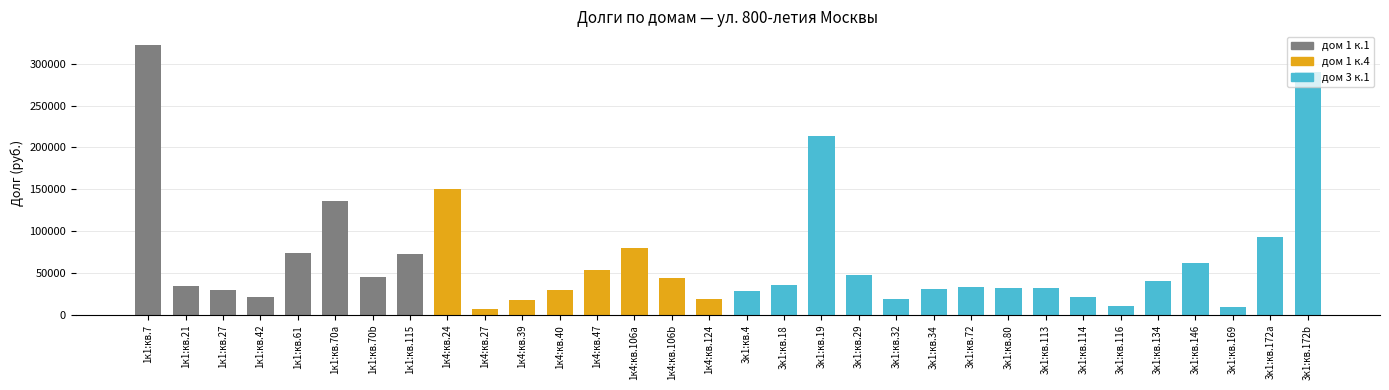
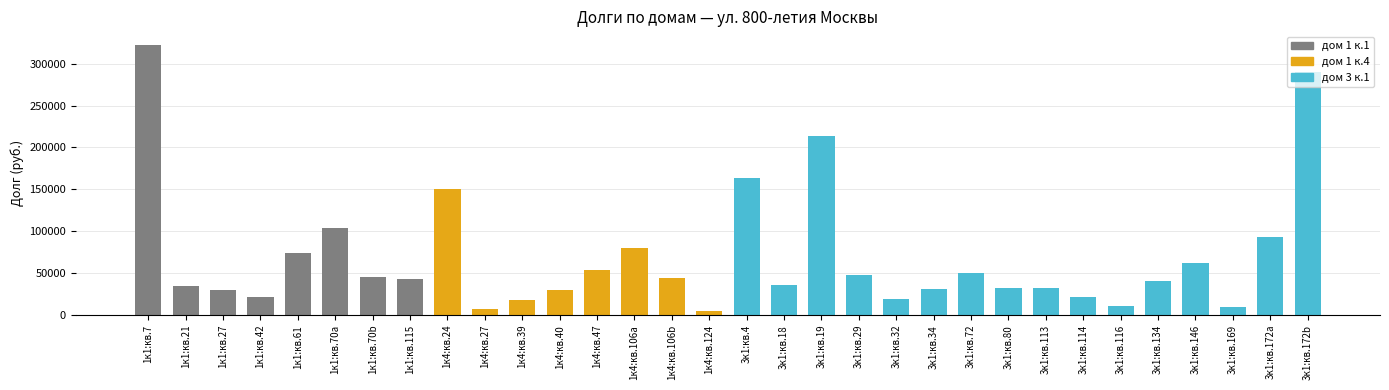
1к1:кв.70a: 140000 -> 100000
1к1:кв.115: 70000 -> 40000
1к4:кв.124: 20000 -> 10000
3к1:кв.4: 30000 -> 160000
3к1:кв.72: 30000 -> 50000
